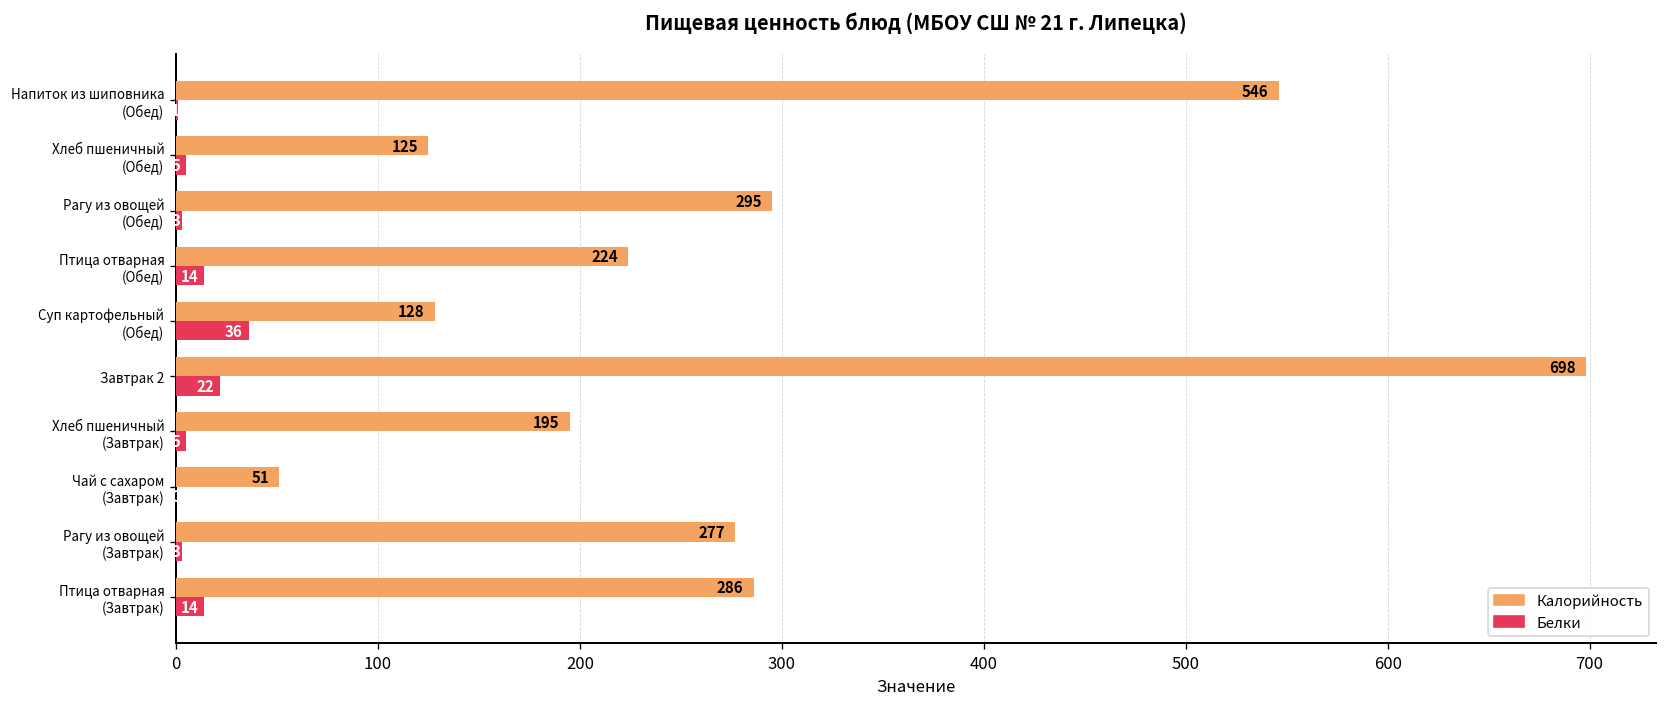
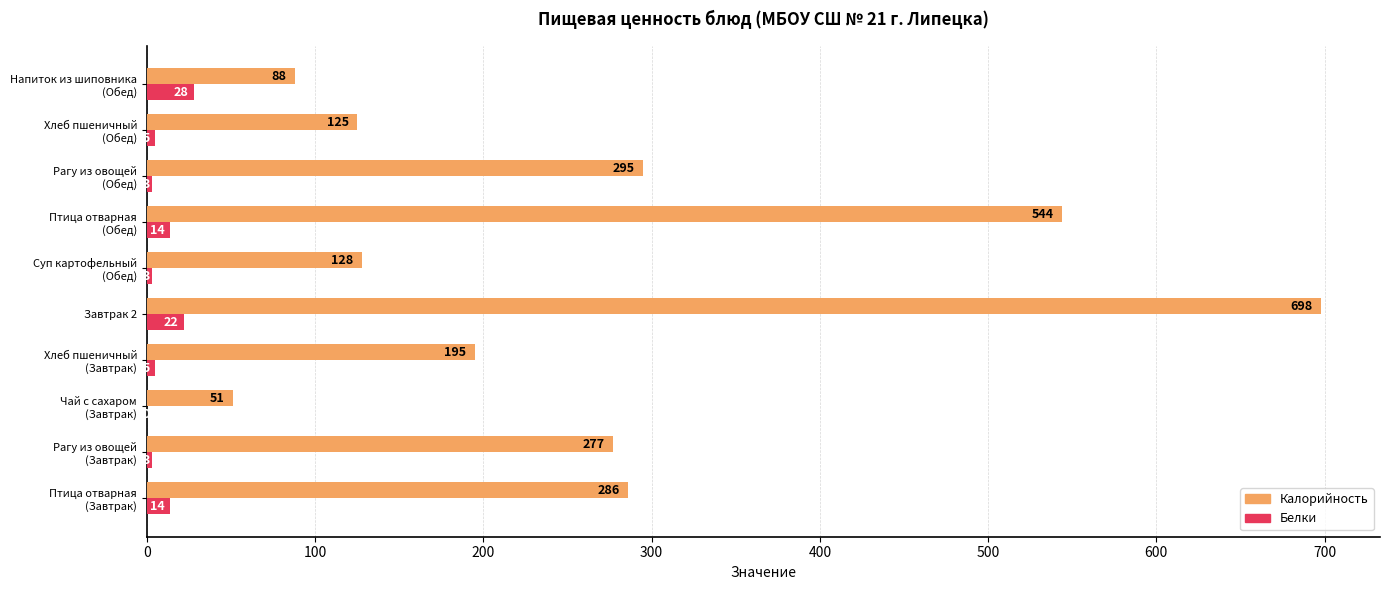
Калорийность, Напиток из шиповника (Обед): 546 -> 88
Белки, Напиток из шиповника (Обед): 1 -> 28
Калорийность, Птица отварная (Обед): 224 -> 544
Белки, Суп картофельный (Обед): 36 -> 3
